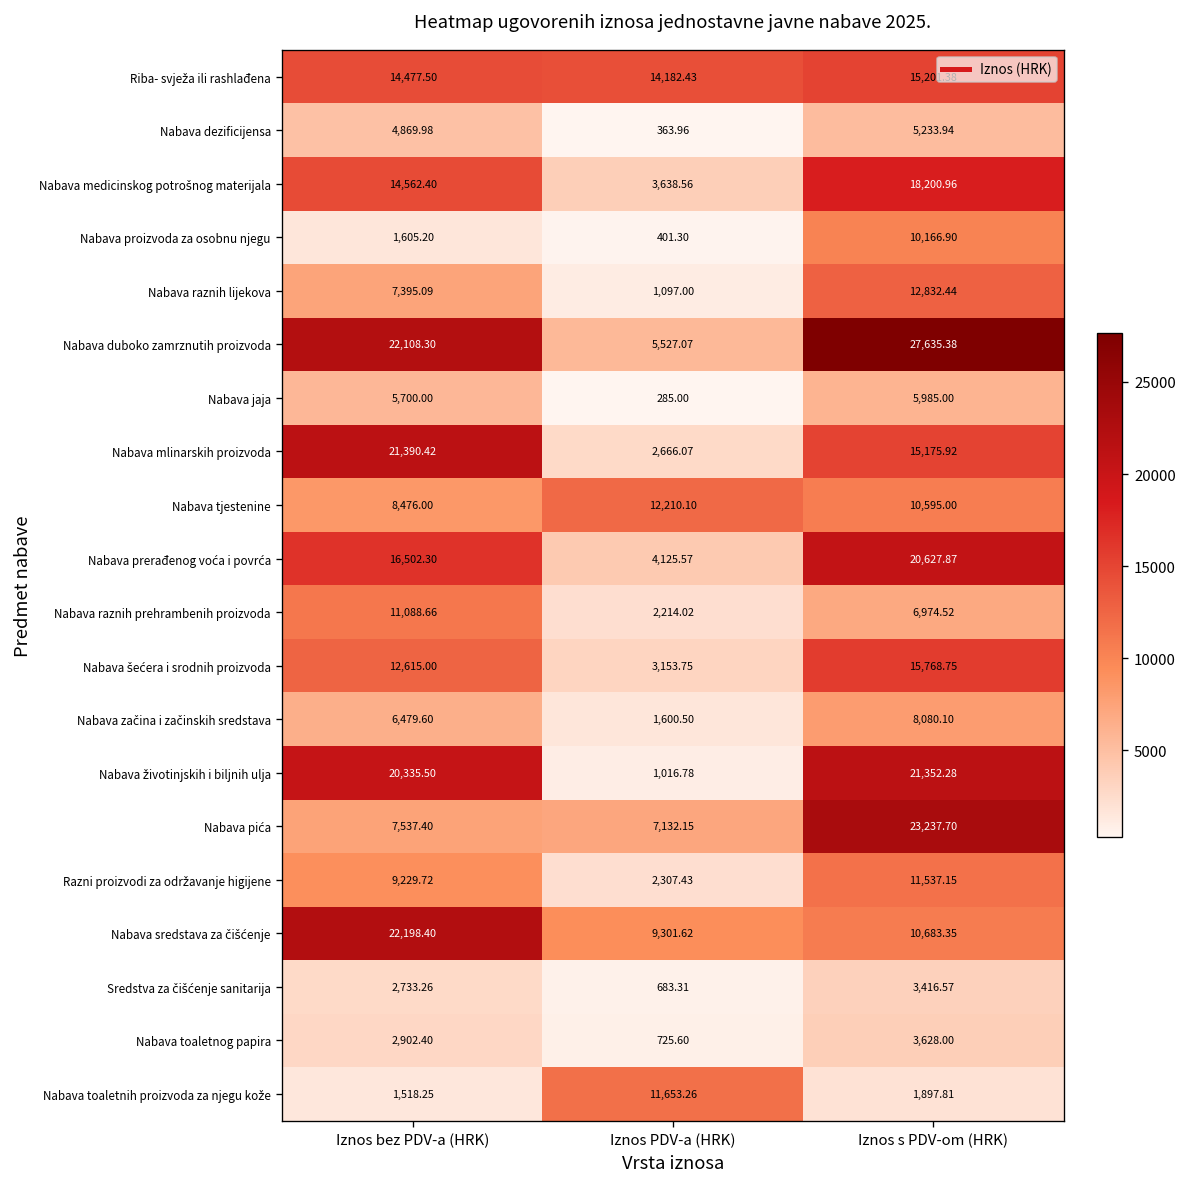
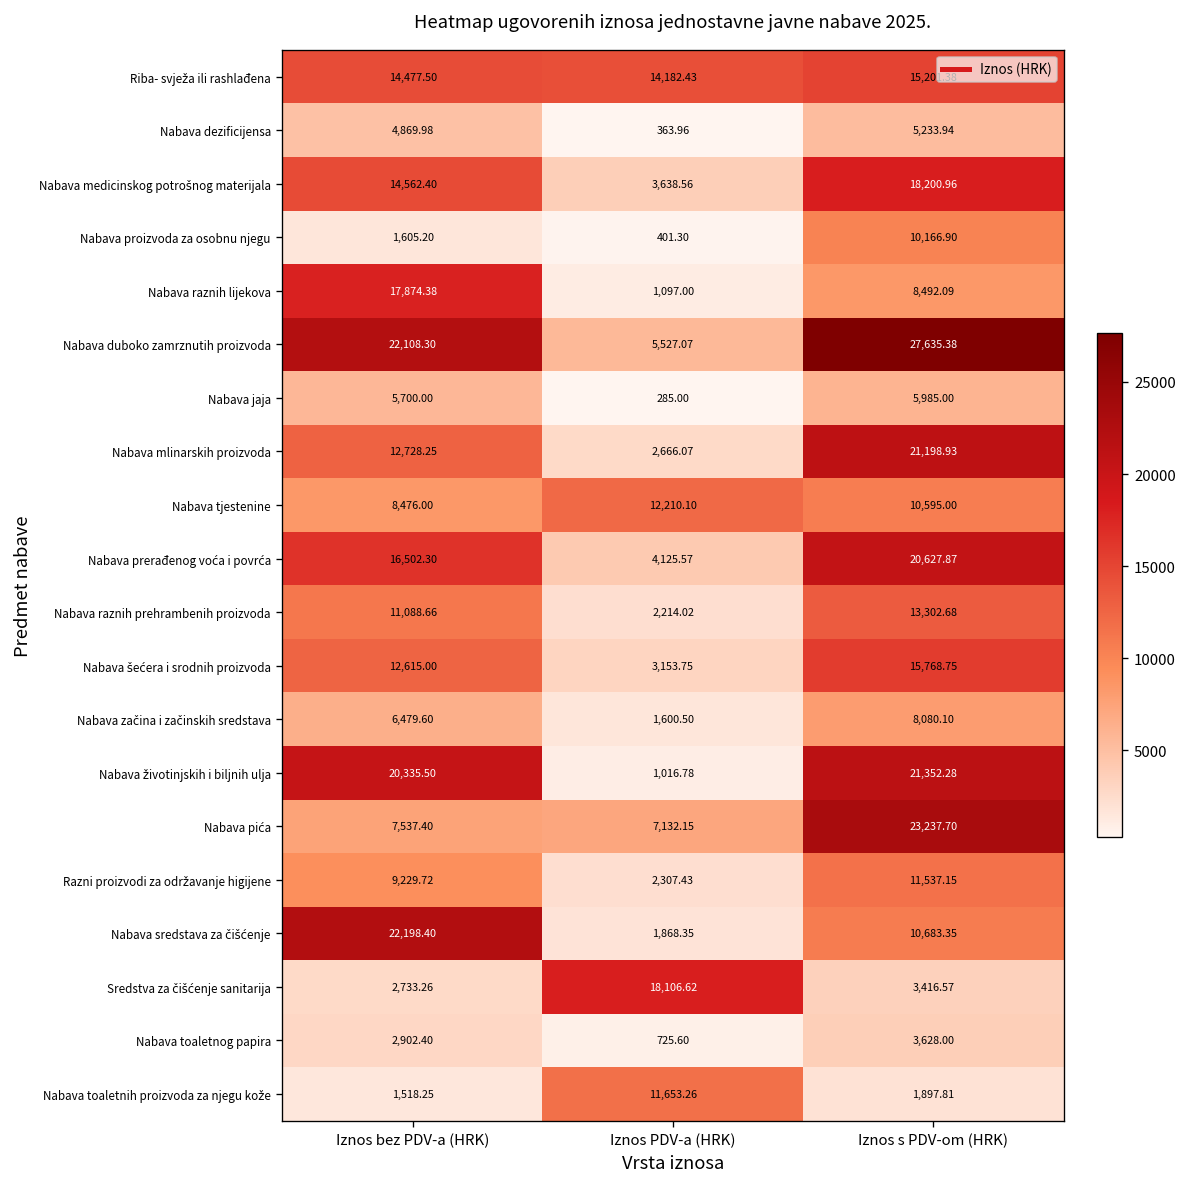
Nabava raznih lijekova, Iznos bez PDV-a (HRK): 7,395.09 -> 17,874.38
Nabava raznih lijekova, Iznos s PDV-om (HRK): 12,832.44 -> 8,492.09
Nabava mlinarskih proizvoda, Iznos bez PDV-a (HRK): 21,390.42 -> 12,728.25
Nabava mlinarskih proizvoda, Iznos s PDV-om (HRK): 15,175.92 -> 21,198.93
Nabava raznih prehrambenih proizvoda, Iznos s PDV-om (HRK): 6,974.52 -> 13,302.68
Nabava sredstava za čišćenje, Iznos PDV-a (HRK): 9,301.62 -> 1,868.35
Sredstva za čišćenje sanitarija, Iznos PDV-a (HRK): 683.31 -> 18,106.62
